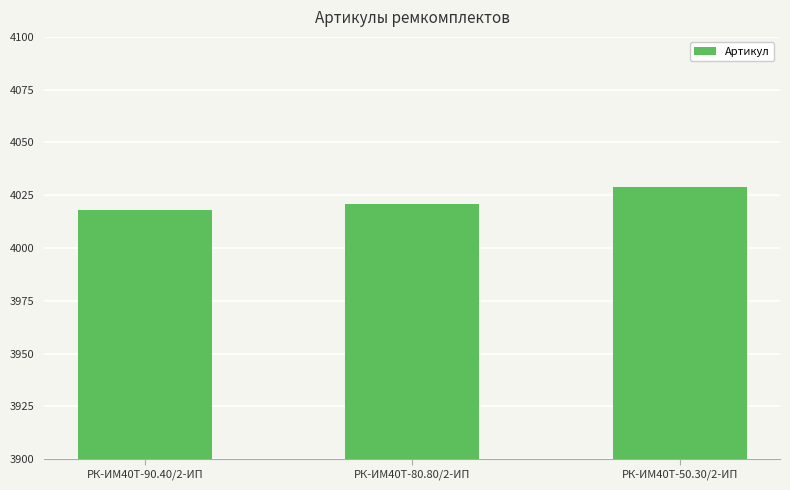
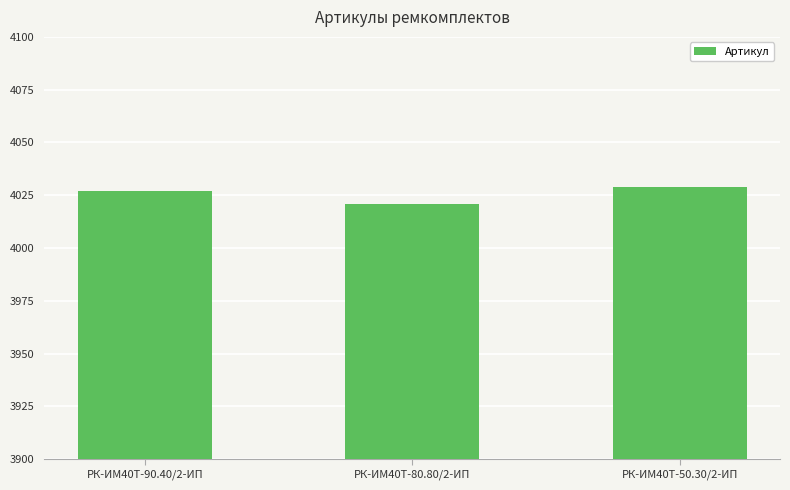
РК-ИМ40T-90.40/2-ИП: 4018 -> 4027
